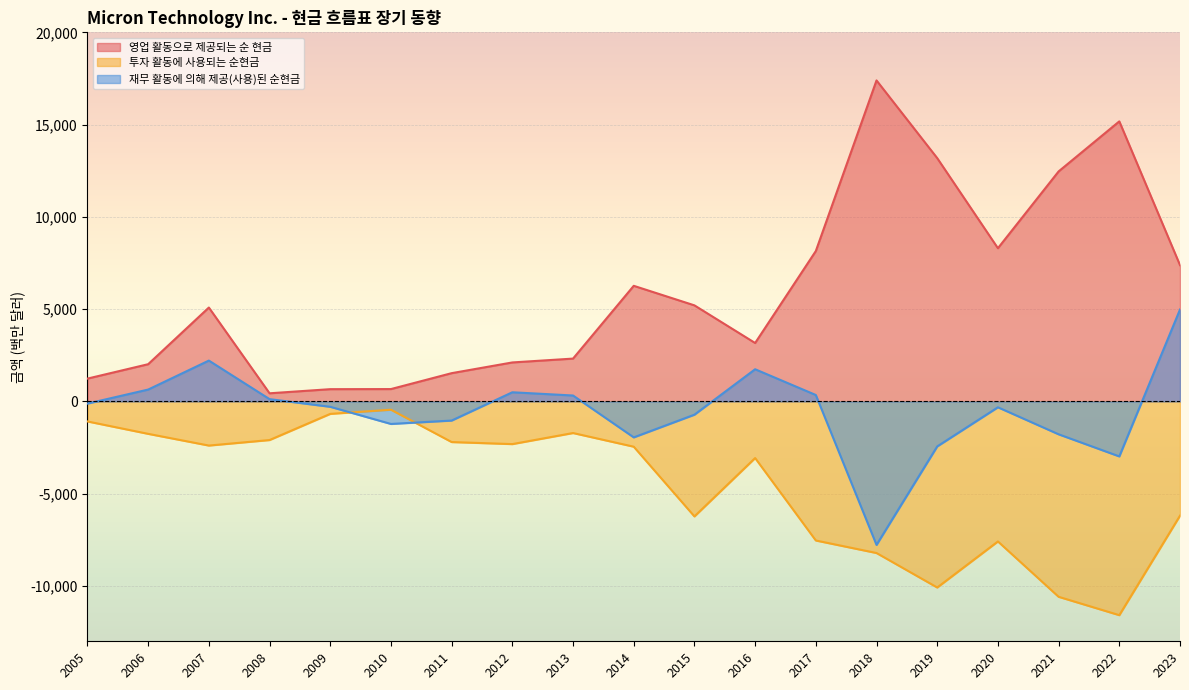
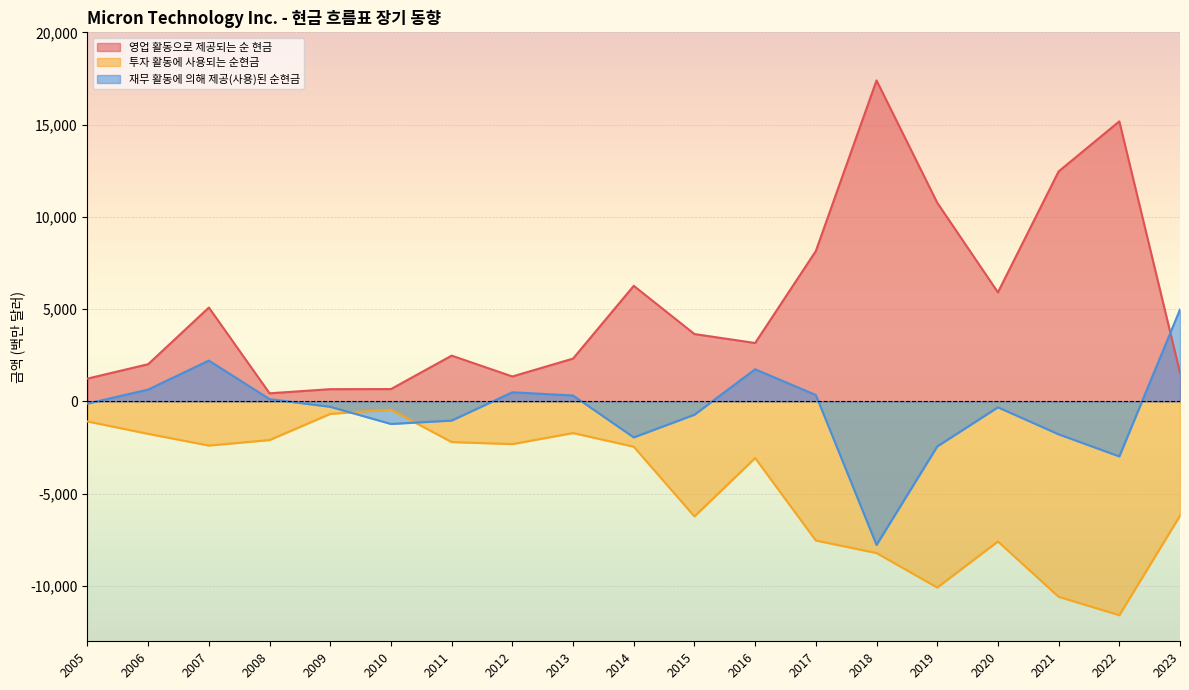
영업 활동으로 제공되는 순 현금, 2011: 1,500 -> 2,500
영업 활동으로 제공되는 순 현금, 2012: 2,100 -> 1,400
영업 활동으로 제공되는 순 현금, 2015: 5,200 -> 3,700
영업 활동으로 제공되는 순 현금, 2019: 13,200 -> 10,800
영업 활동으로 제공되는 순 현금, 2020: 8,300 -> 5,900
영업 활동으로 제공되는 순 현금, 2023: 7,400 -> 1,600
